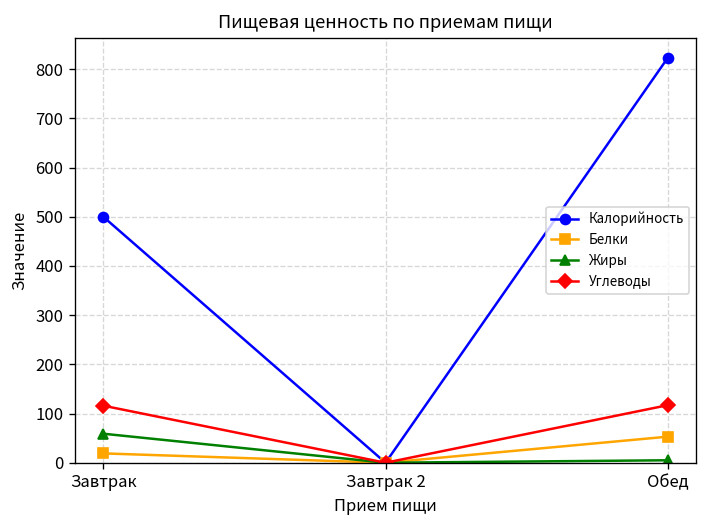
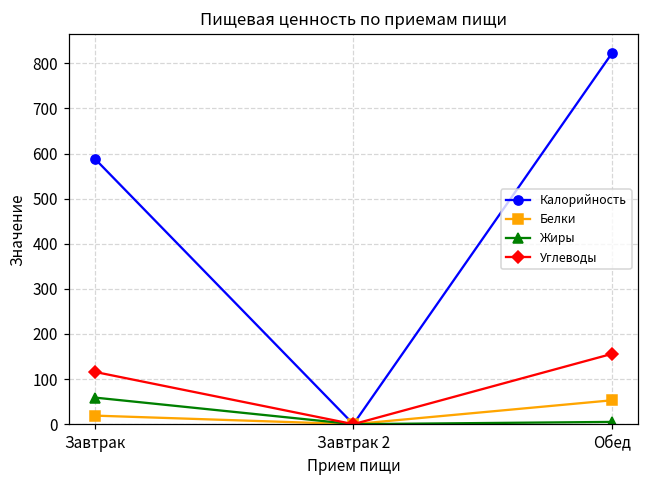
Калорийность, Завтрак: 500 -> 590
Углеводы, Обед: 120 -> 160
